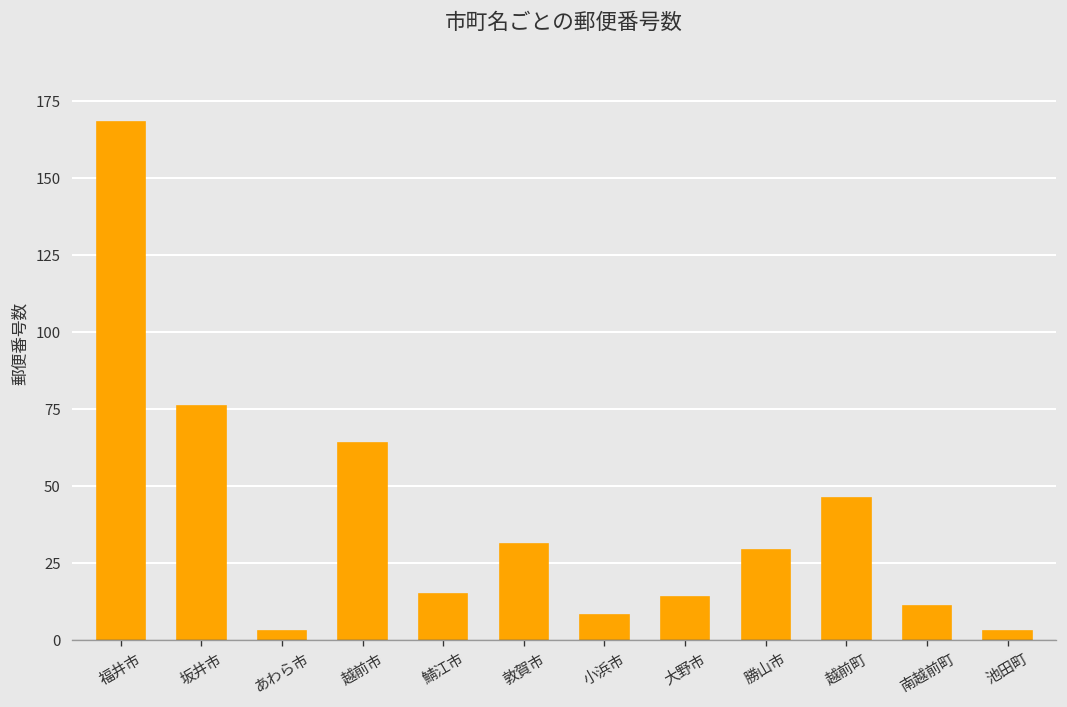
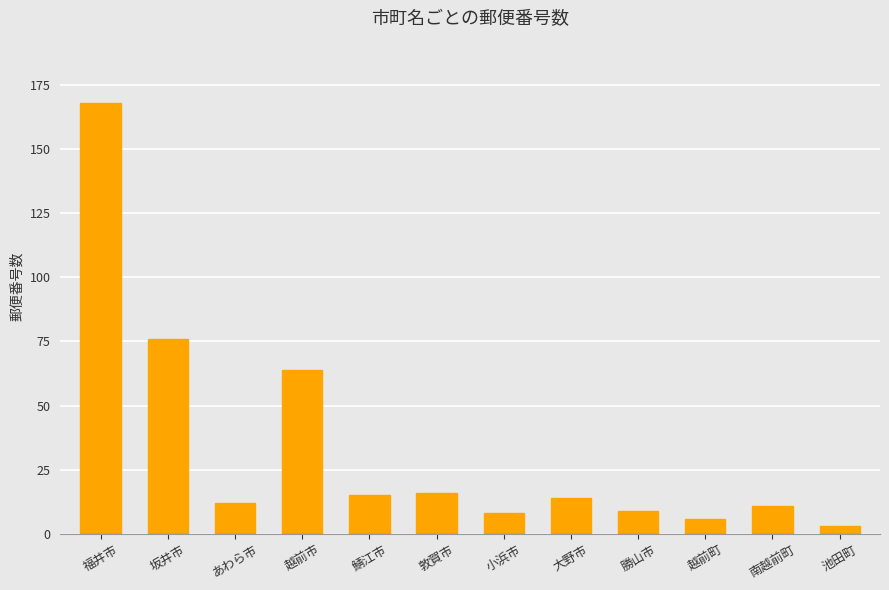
あわら市: 3 -> 12
敦賀市: 31 -> 16
勝山市: 29 -> 9
越前町: 46 -> 6
